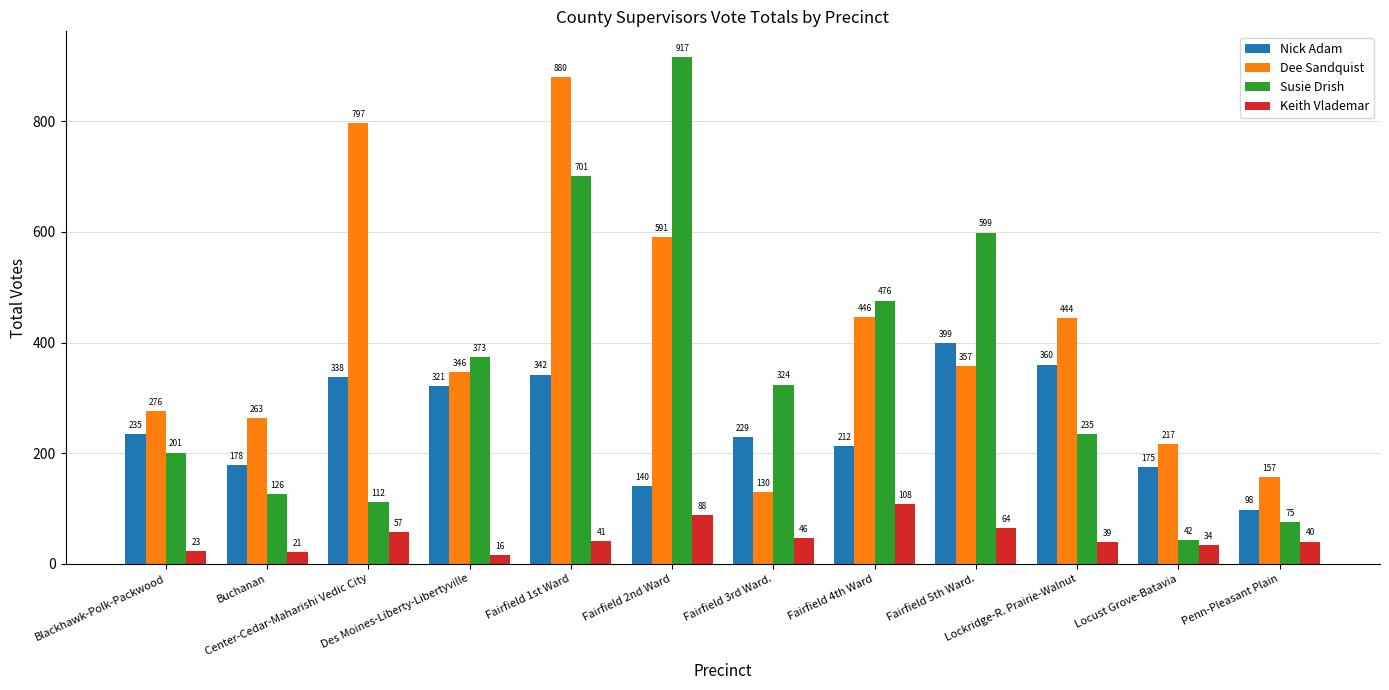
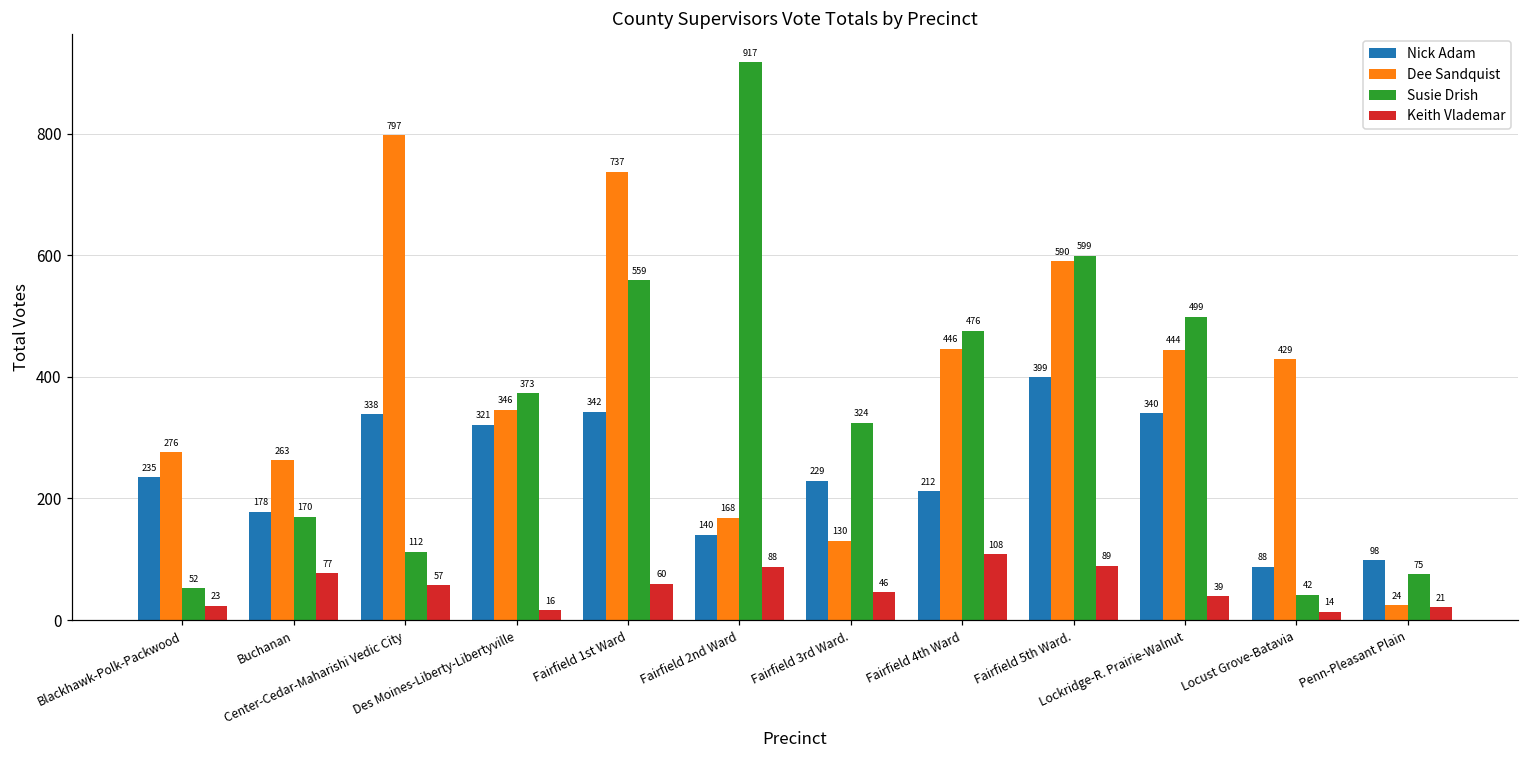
Susie Drish, Blackhawk-Polk-Packwood: 201 -> 52
Susie Drish, Buchanan: 126 -> 170
Keith Vlademar, Buchanan: 21 -> 77
Dee Sandquist, Fairfield 1st Ward: 880 -> 737
Susie Drish, Fairfield 1st Ward: 701 -> 559
Keith Vlademar, Fairfield 1st Ward: 41 -> 60
Dee Sandquist, Fairfield 2nd Ward: 591 -> 168
Dee Sandquist, Fairfield 5th Ward.: 357 -> 590
Keith Vlademar, Fairfield 5th Ward.: 64 -> 89
Nick Adam, Lockridge-R. Prairie-Walnut: 360 -> 340
Susie Drish, Lockridge-R. Prairie-Walnut: 235 -> 499
Nick Adam, Locust Grove-Batavia: 175 -> 88
Dee Sandquist, Locust Grove-Batavia: 217 -> 429
Keith Vlademar, Locust Grove-Batavia: 34 -> 14
Dee Sandquist, Penn-Pleasant Plain: 157 -> 24
Keith Vlademar, Penn-Pleasant Plain: 40 -> 21
